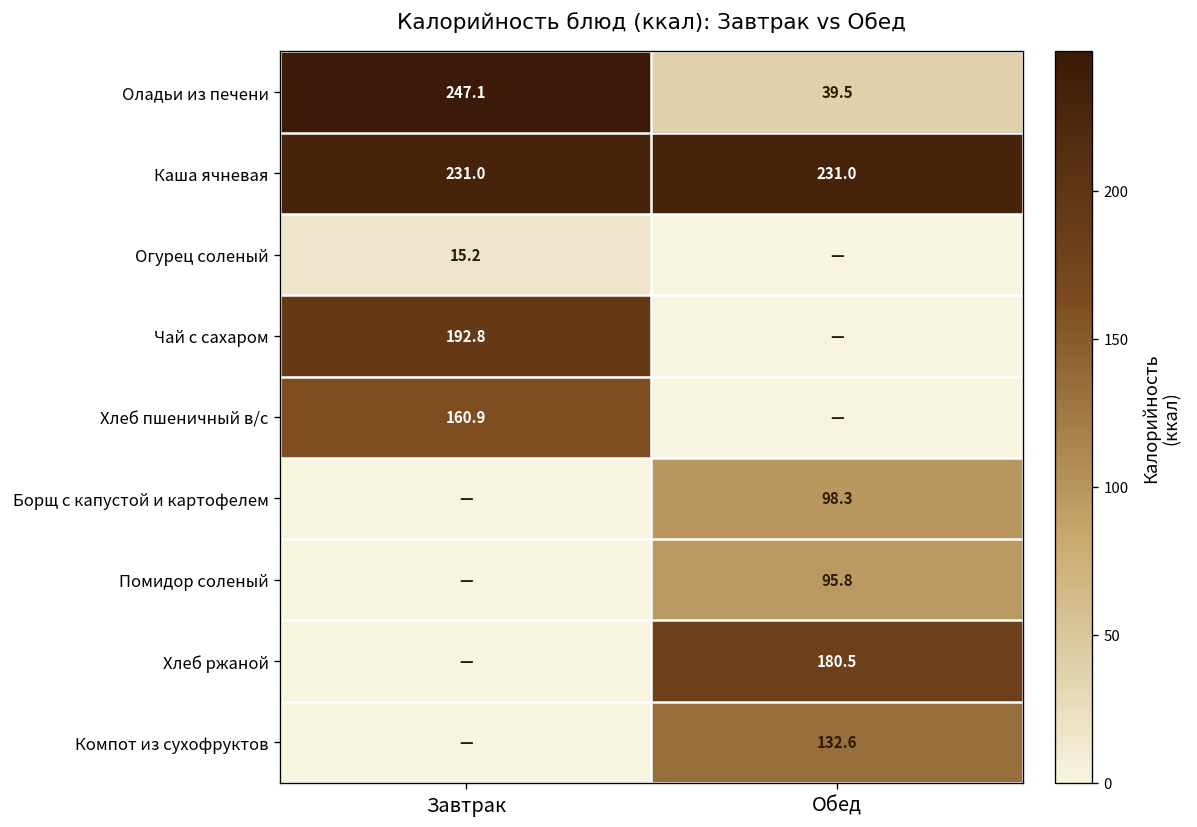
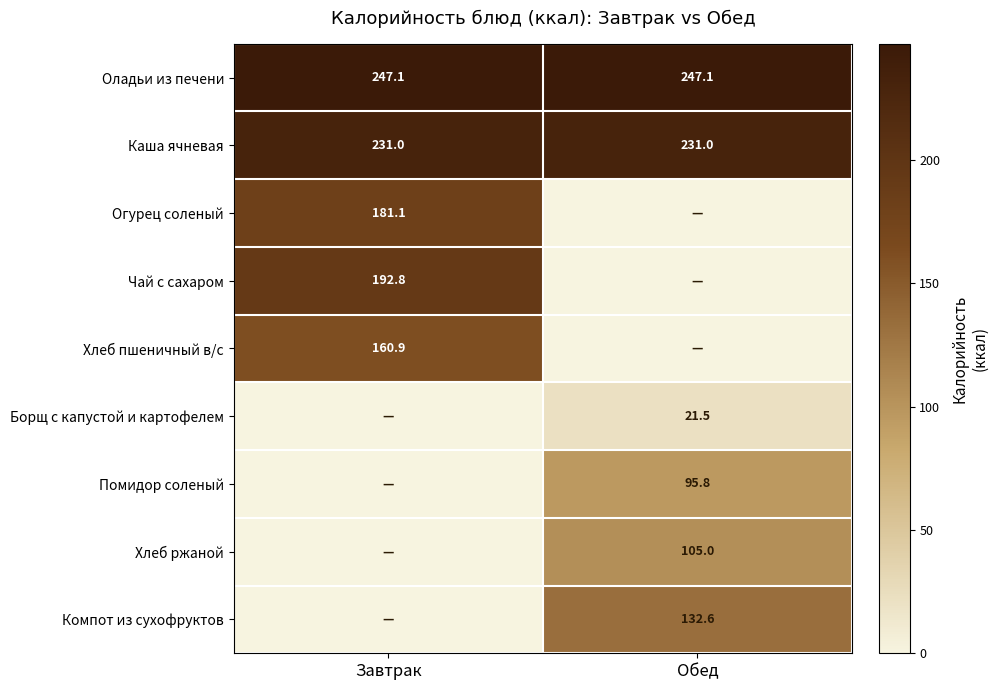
Оладьи из печени, Обед: 39.5 -> 247.1
Огурец соленый, Завтрак: 15.2 -> 181.1
Борщ с капустой и картофелем, Обед: 98.3 -> 21.5
Хлеб ржаной, Обед: 180.5 -> 105.0
